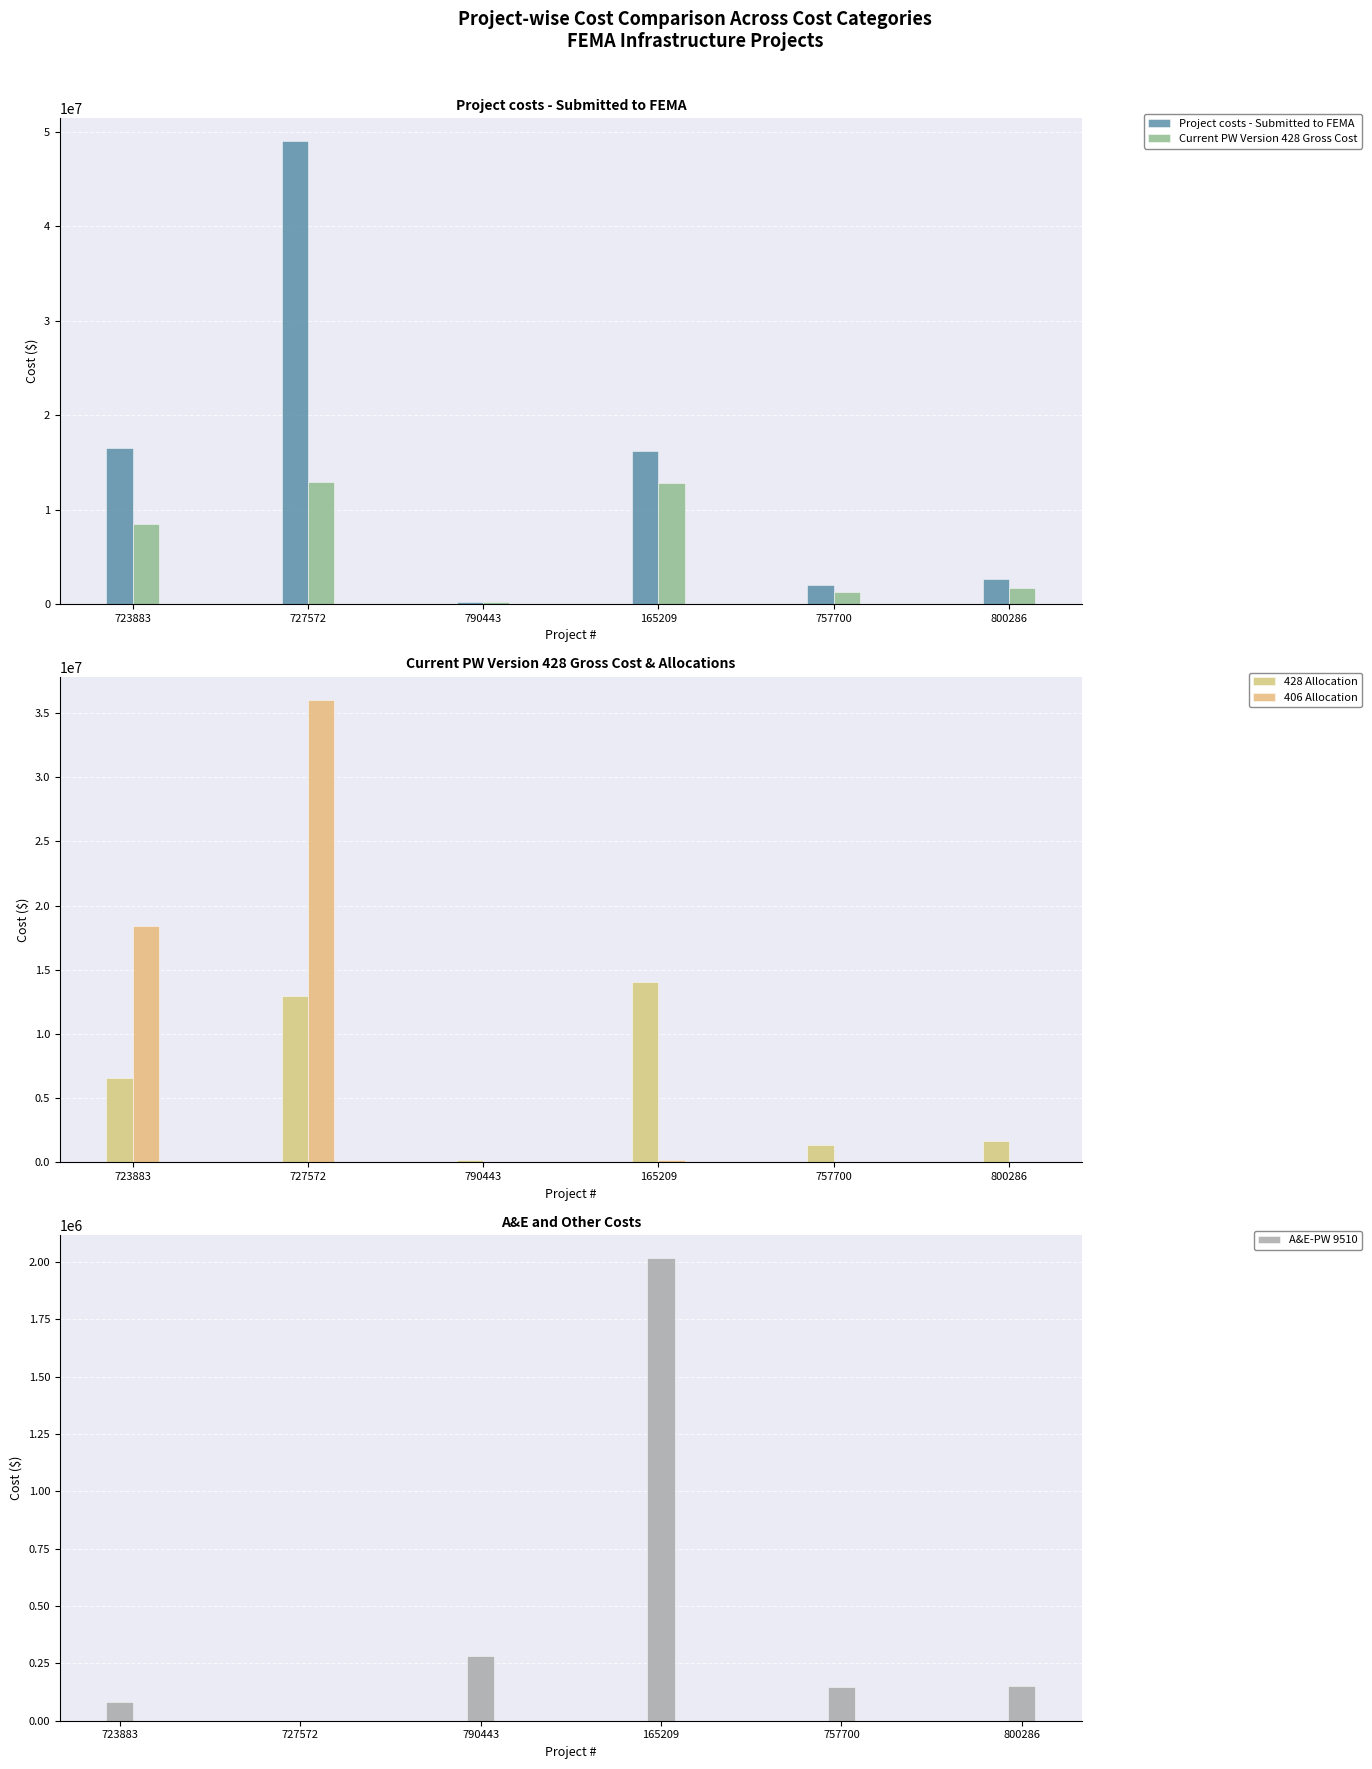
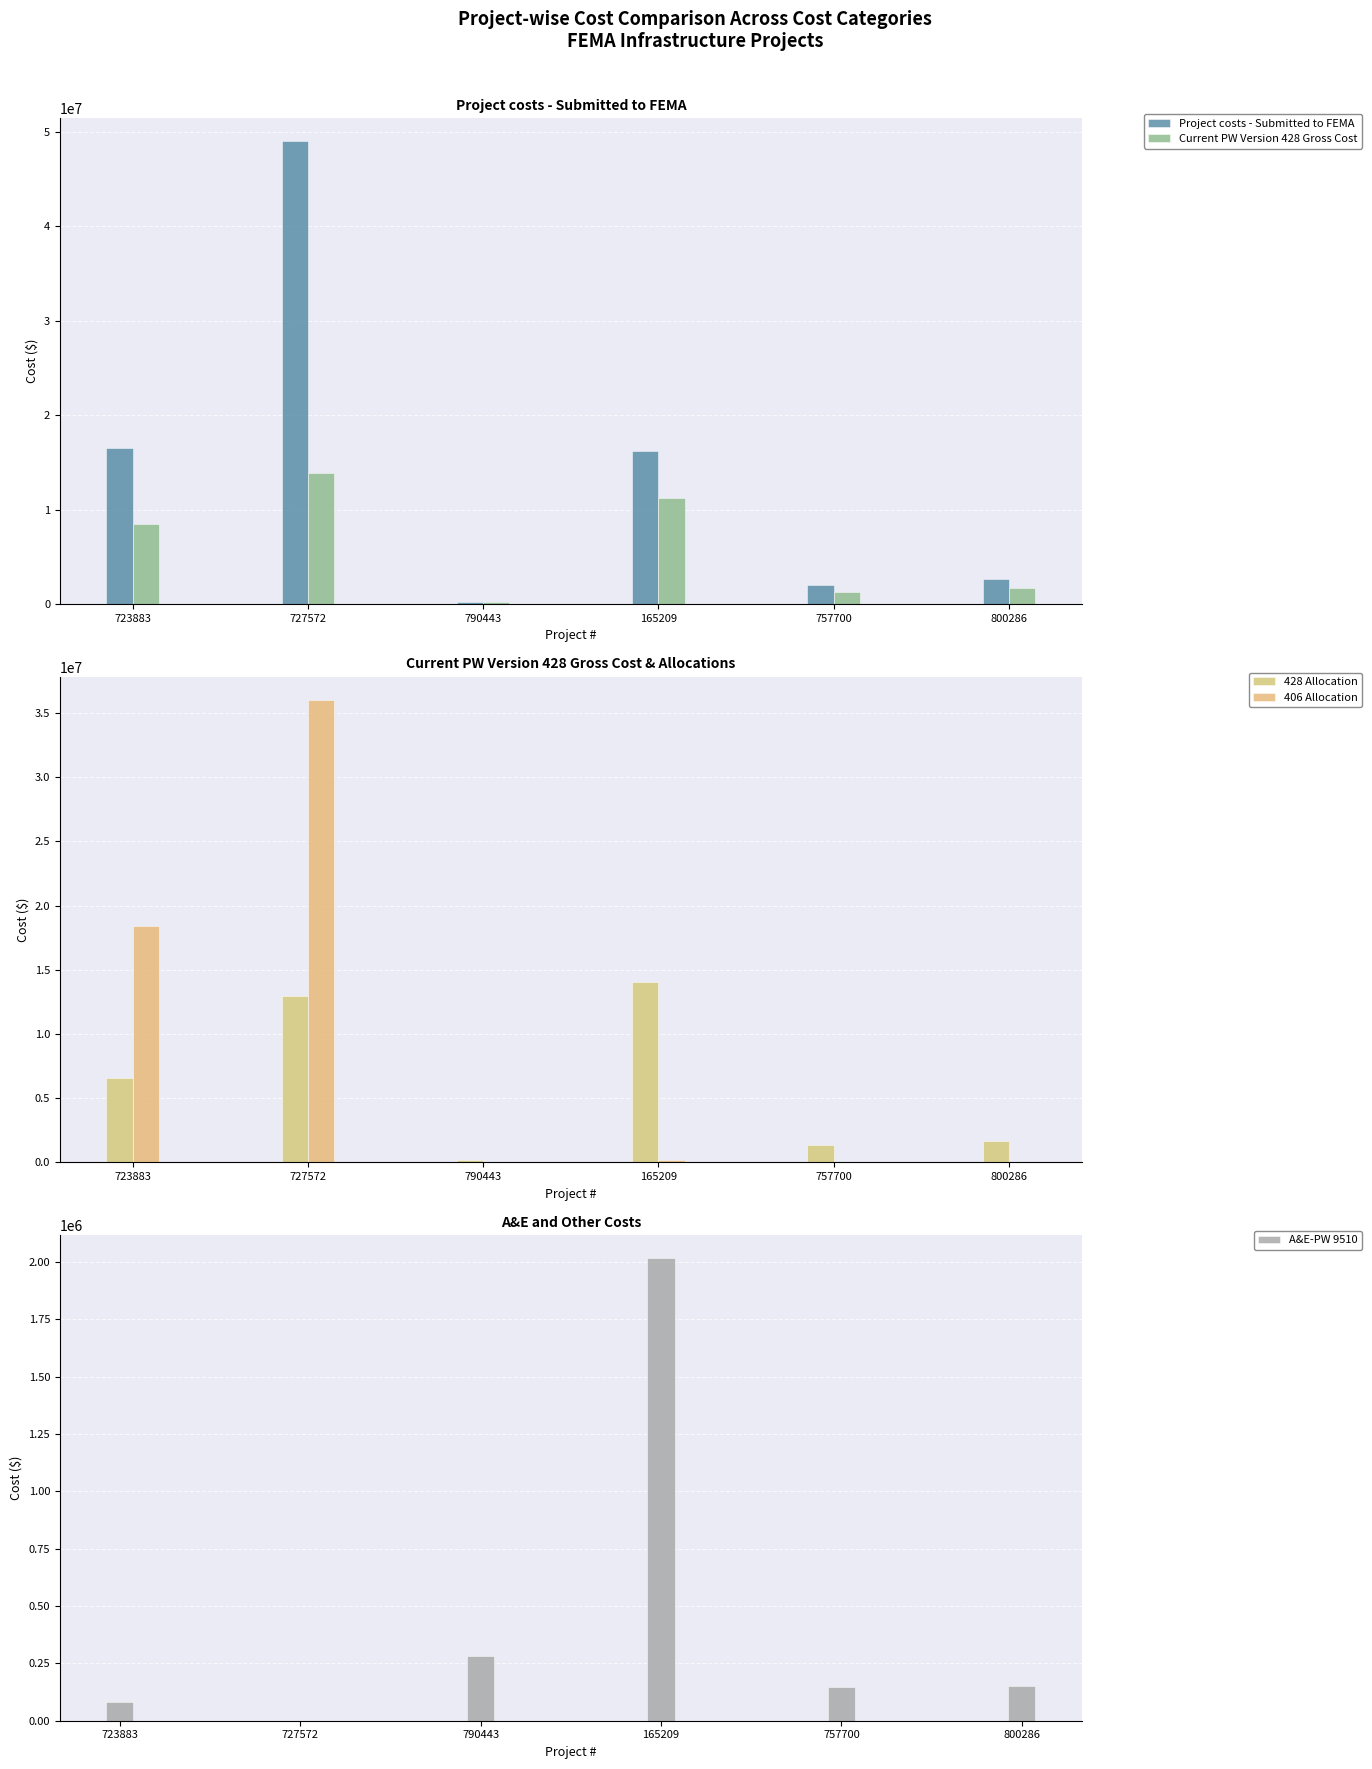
Project costs - Submitted to FEMA, Current PW Version 428 Gross Cost, 727572: 13000000 -> 14000000
Project costs - Submitted to FEMA, Current PW Version 428 Gross Cost, 165209: 13000000 -> 11000000
